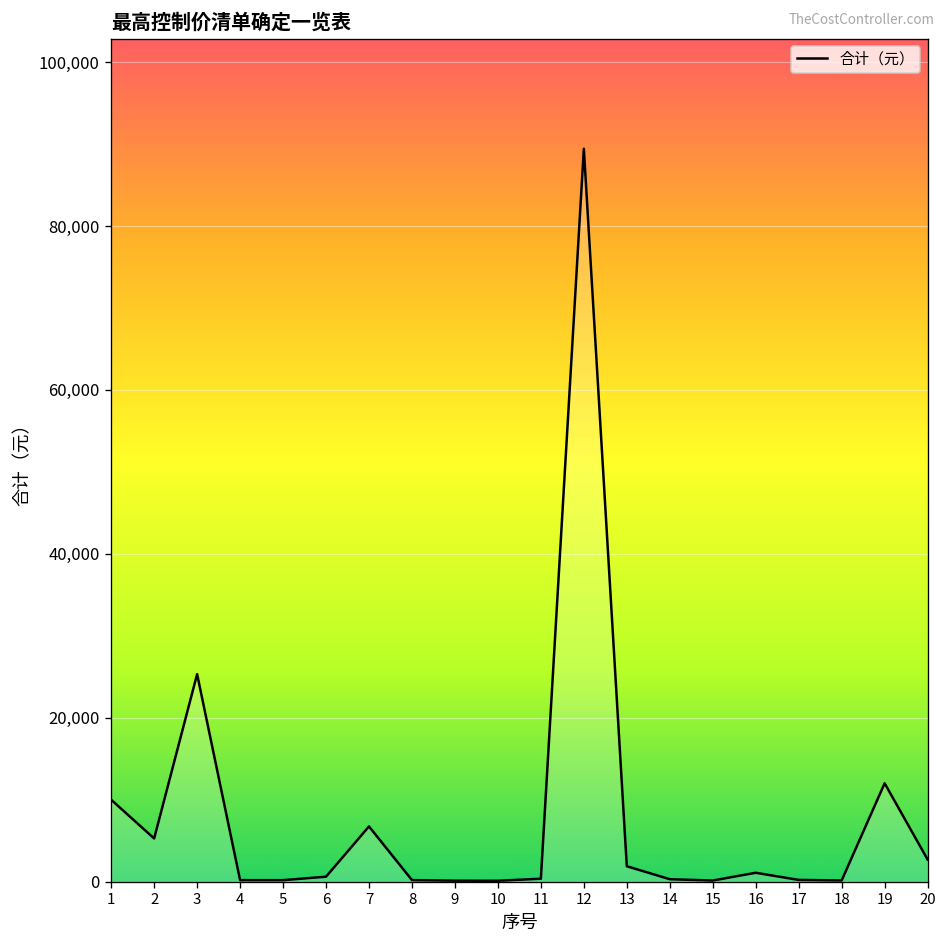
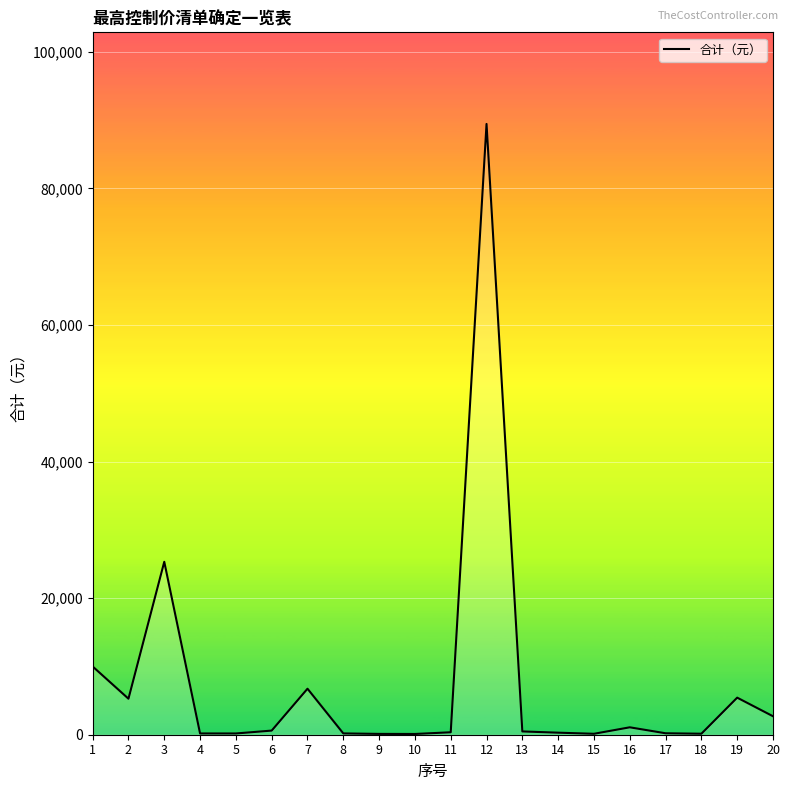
13: 2,000 -> 0
19: 12,000 -> 5,000
